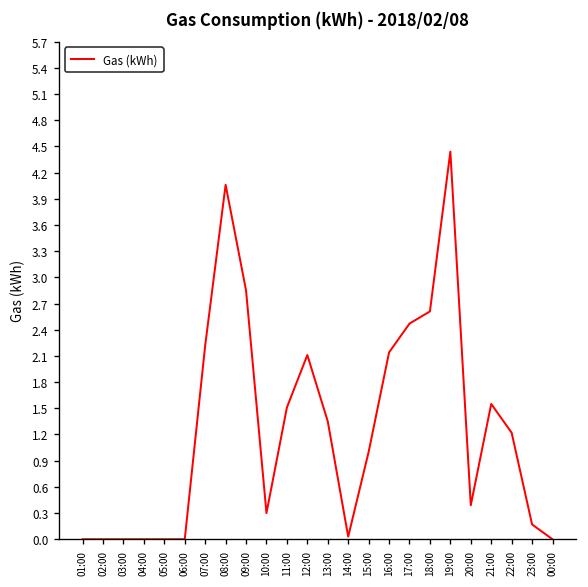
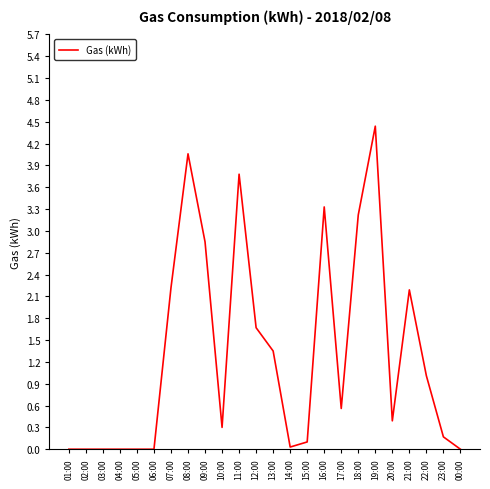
11:00: 1.5 -> 3.8
12:00: 2.1 -> 1.7
15:00: 1.0 -> 0.1
16:00: 2.1 -> 3.3
17:00: 2.5 -> 0.6
18:00: 2.6 -> 3.2
21:00: 1.6 -> 2.2
22:00: 1.2 -> 1.0
